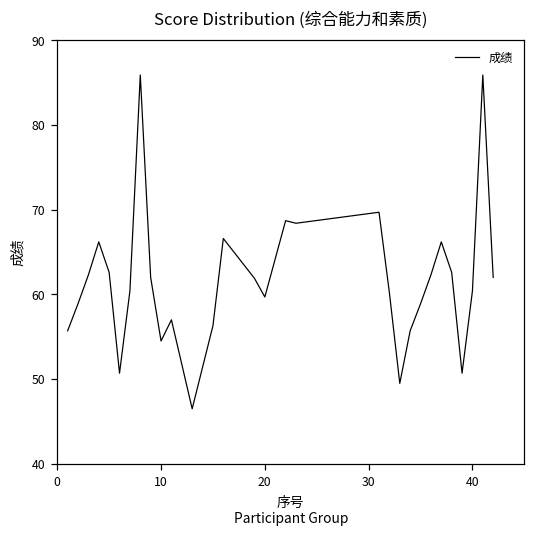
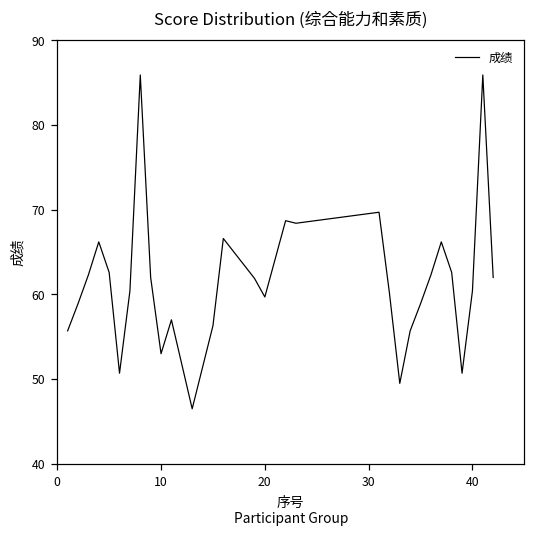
10: 55 -> 53
